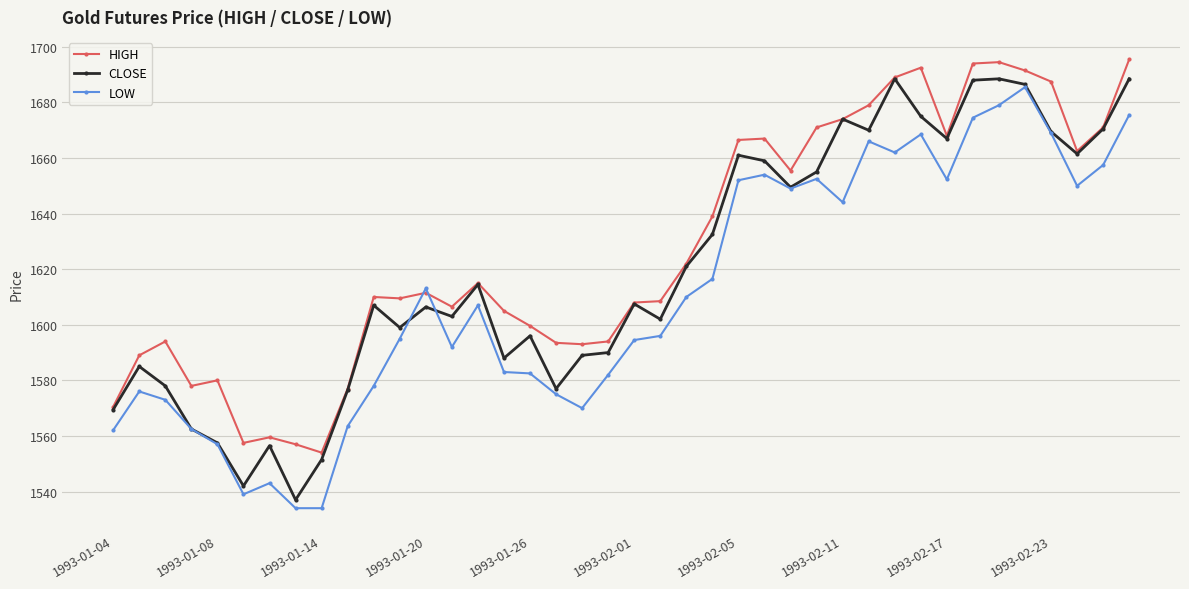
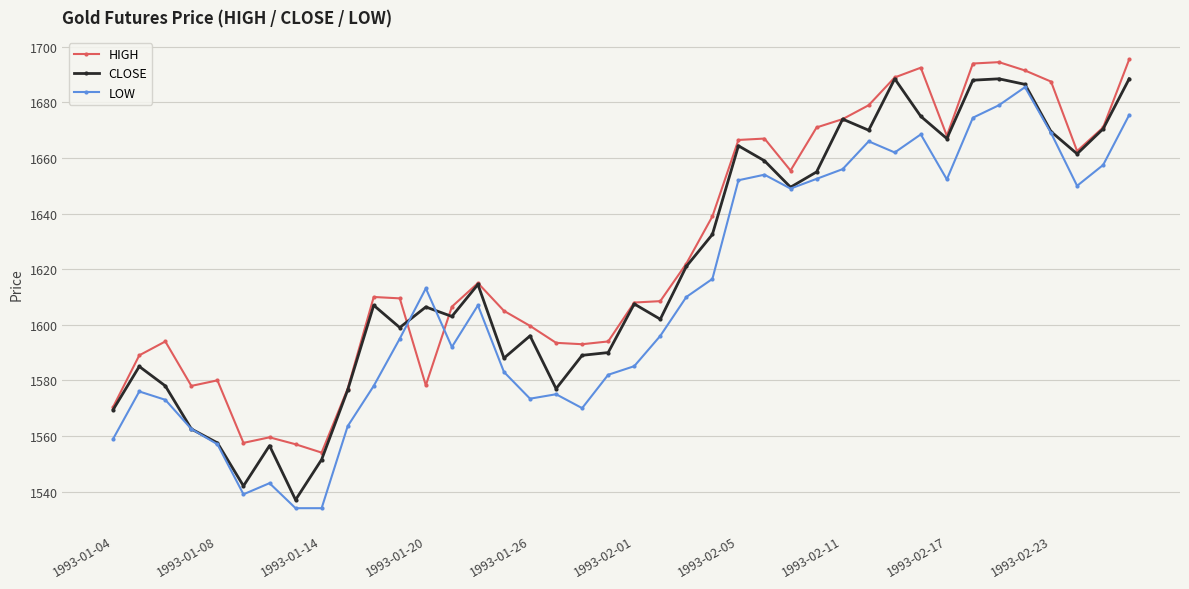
LOW, 1993-01-04: 1562 -> 1559
HIGH, 1993-01-20: 1612 -> 1578
LOW, 1993-01-26: 1583 -> 1573
LOW, 1993-02-01: 1595 -> 1585
CLOSE, 1993-02-05: 1661 -> 1664
LOW, 1993-02-11: 1644 -> 1656
